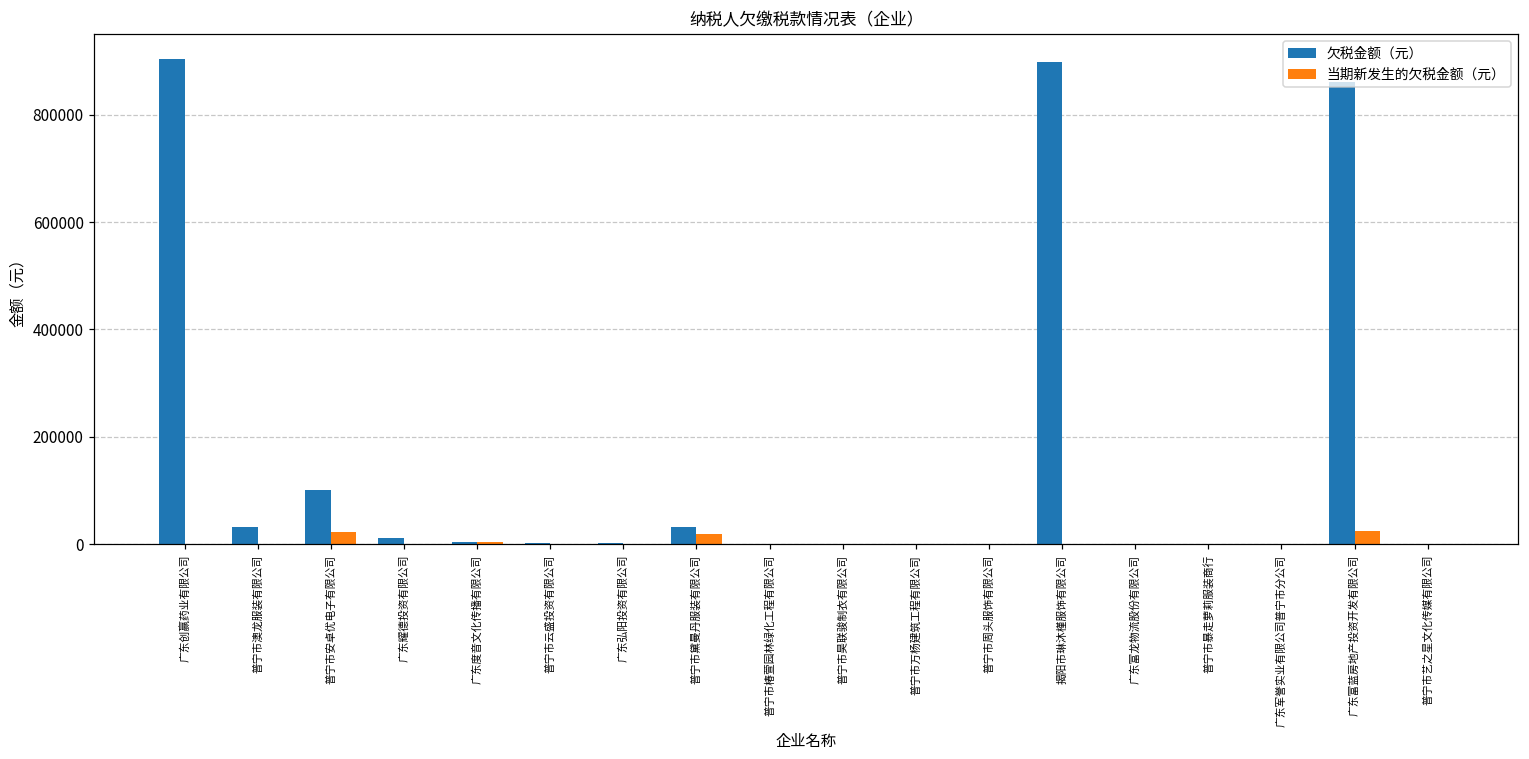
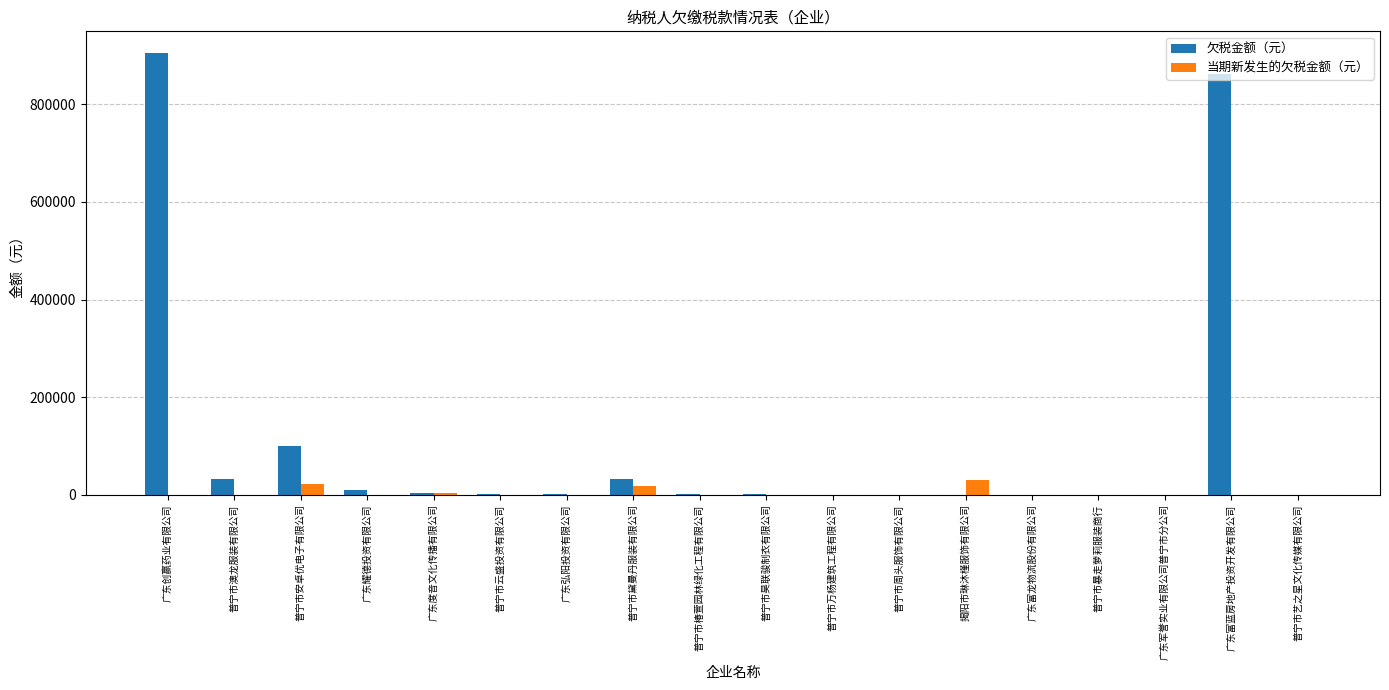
欠税金额（元）, 揭阳市琳沐槿服饰有限公司: 900000 -> 0
当期新发生的欠税金额（元）, 揭阳市琳沐槿服饰有限公司: 0 -> 30000
当期新发生的欠税金额（元）, 广东富蓝房地产投资开发有限公司: 20000 -> 0
